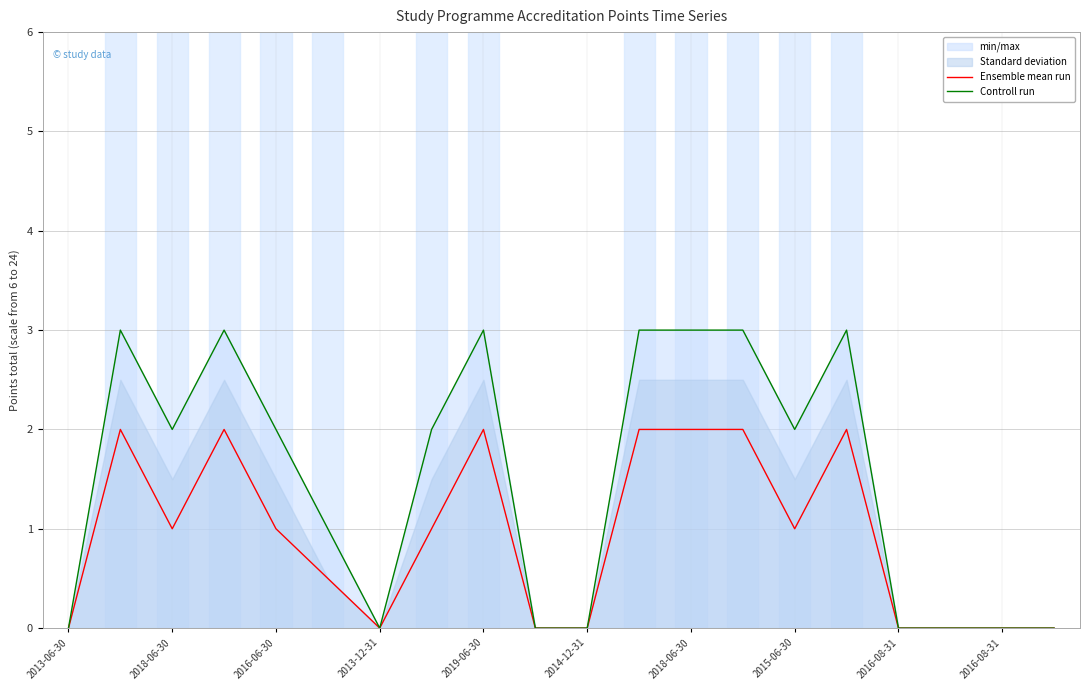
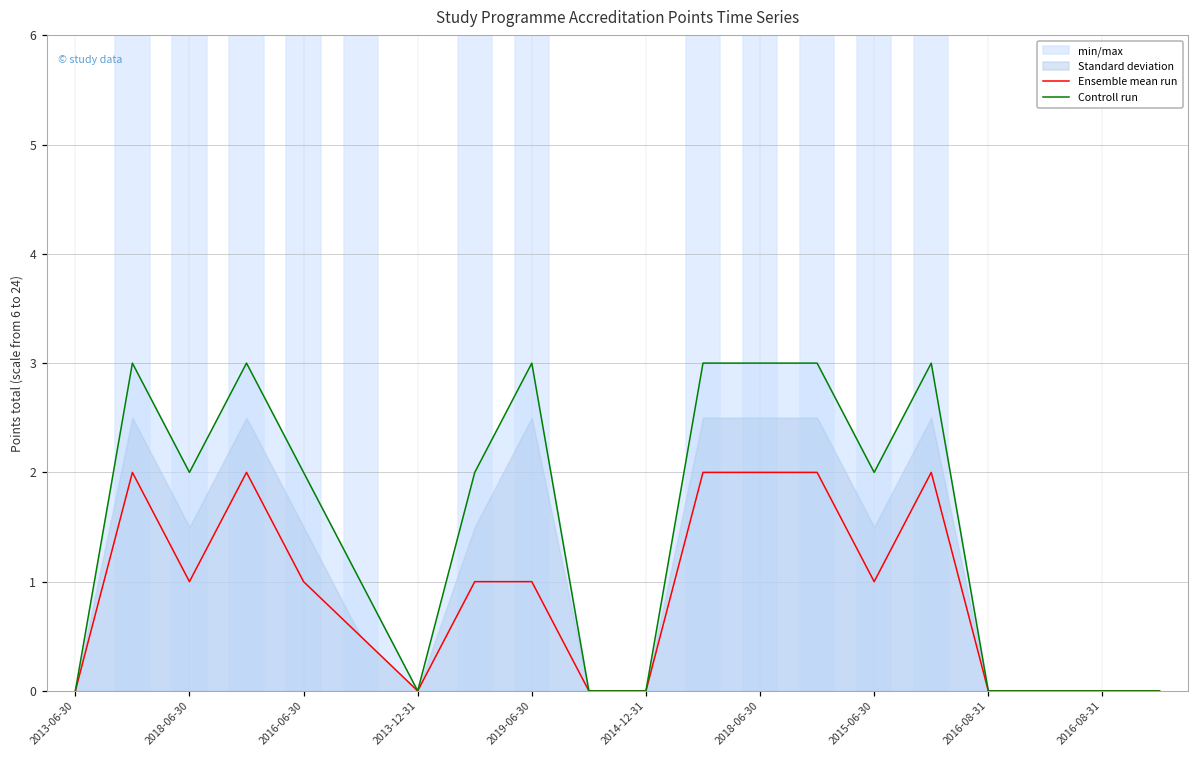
Ensemble mean run, 2019-06-30: 2 -> 1
